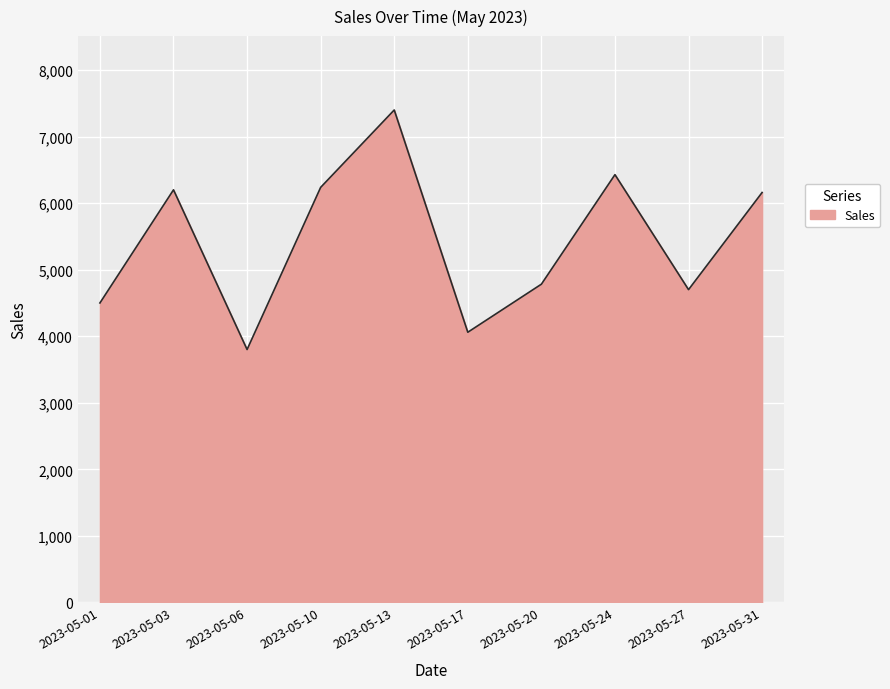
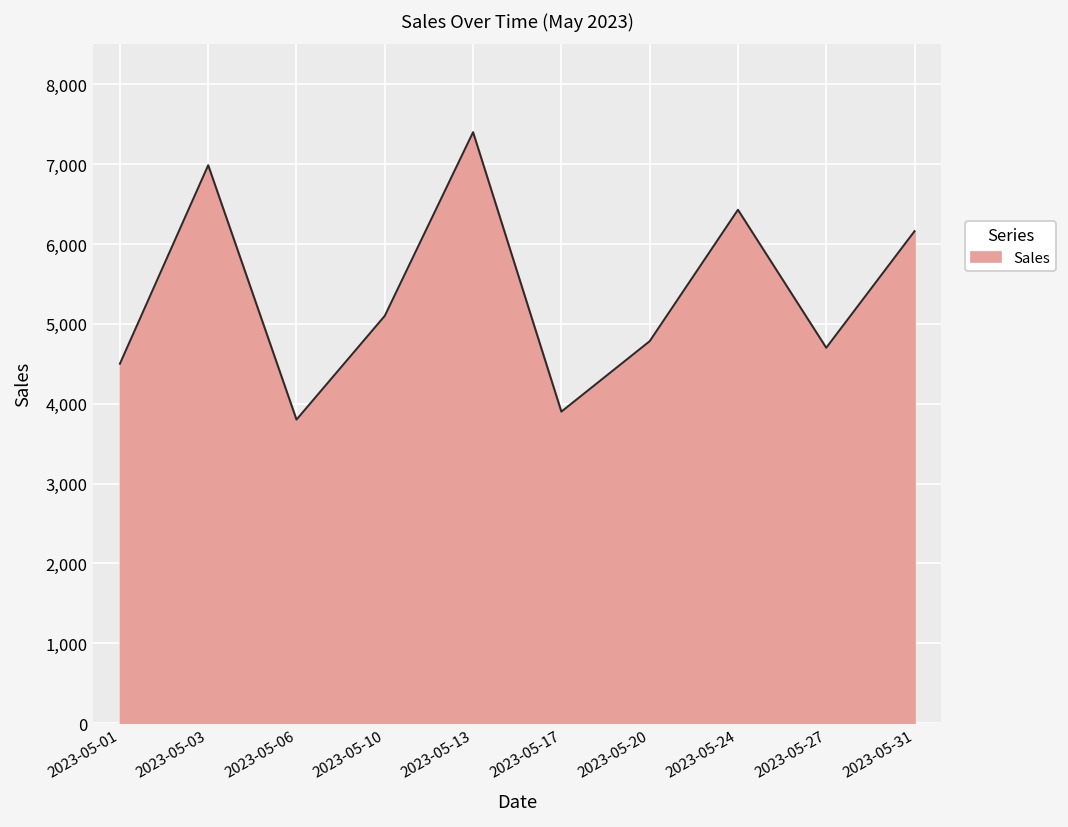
2023-05-03: 6,200 -> 7,000
2023-05-10: 6,200 -> 5,100
2023-05-17: 4,100 -> 3,900
